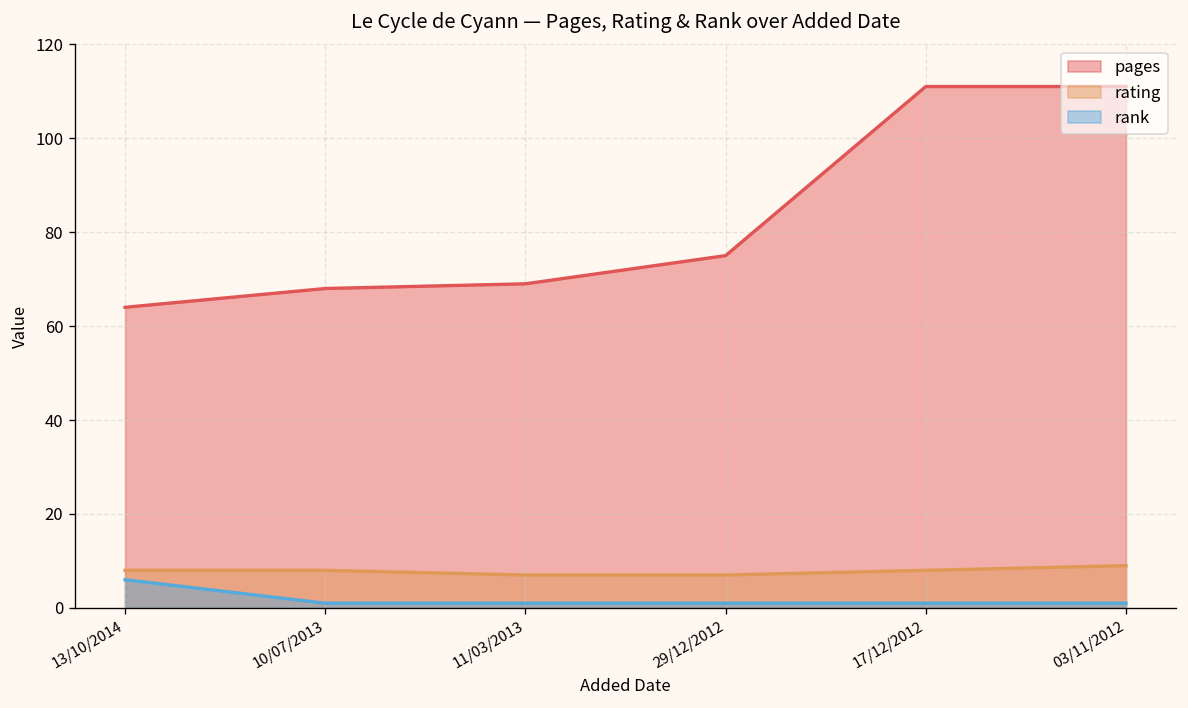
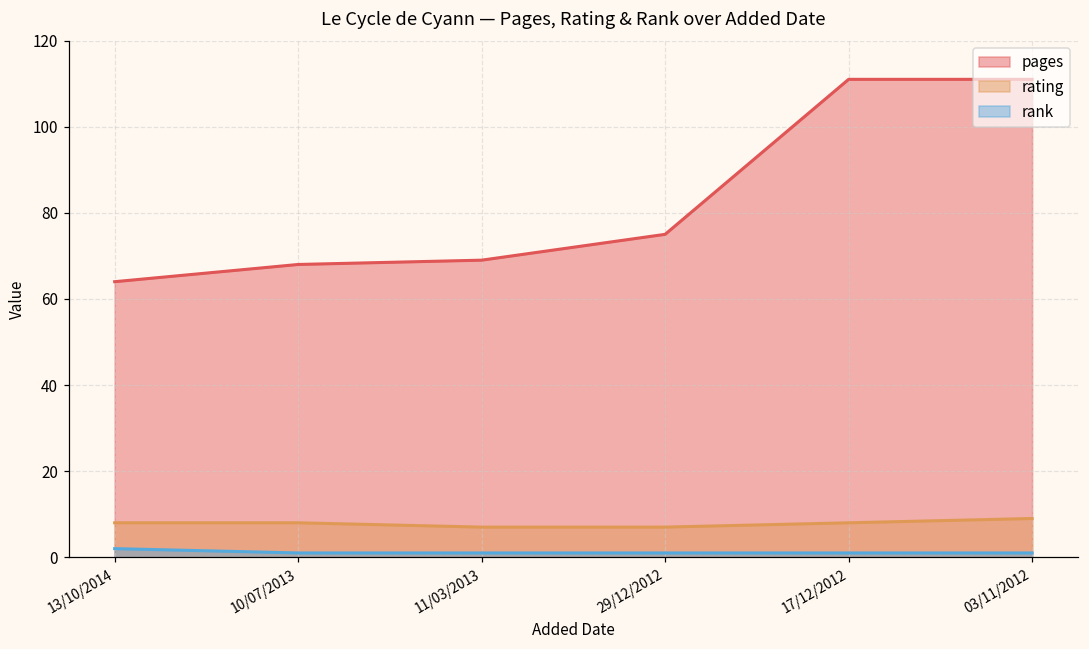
rank, 13/10/2014: 6 -> 2
